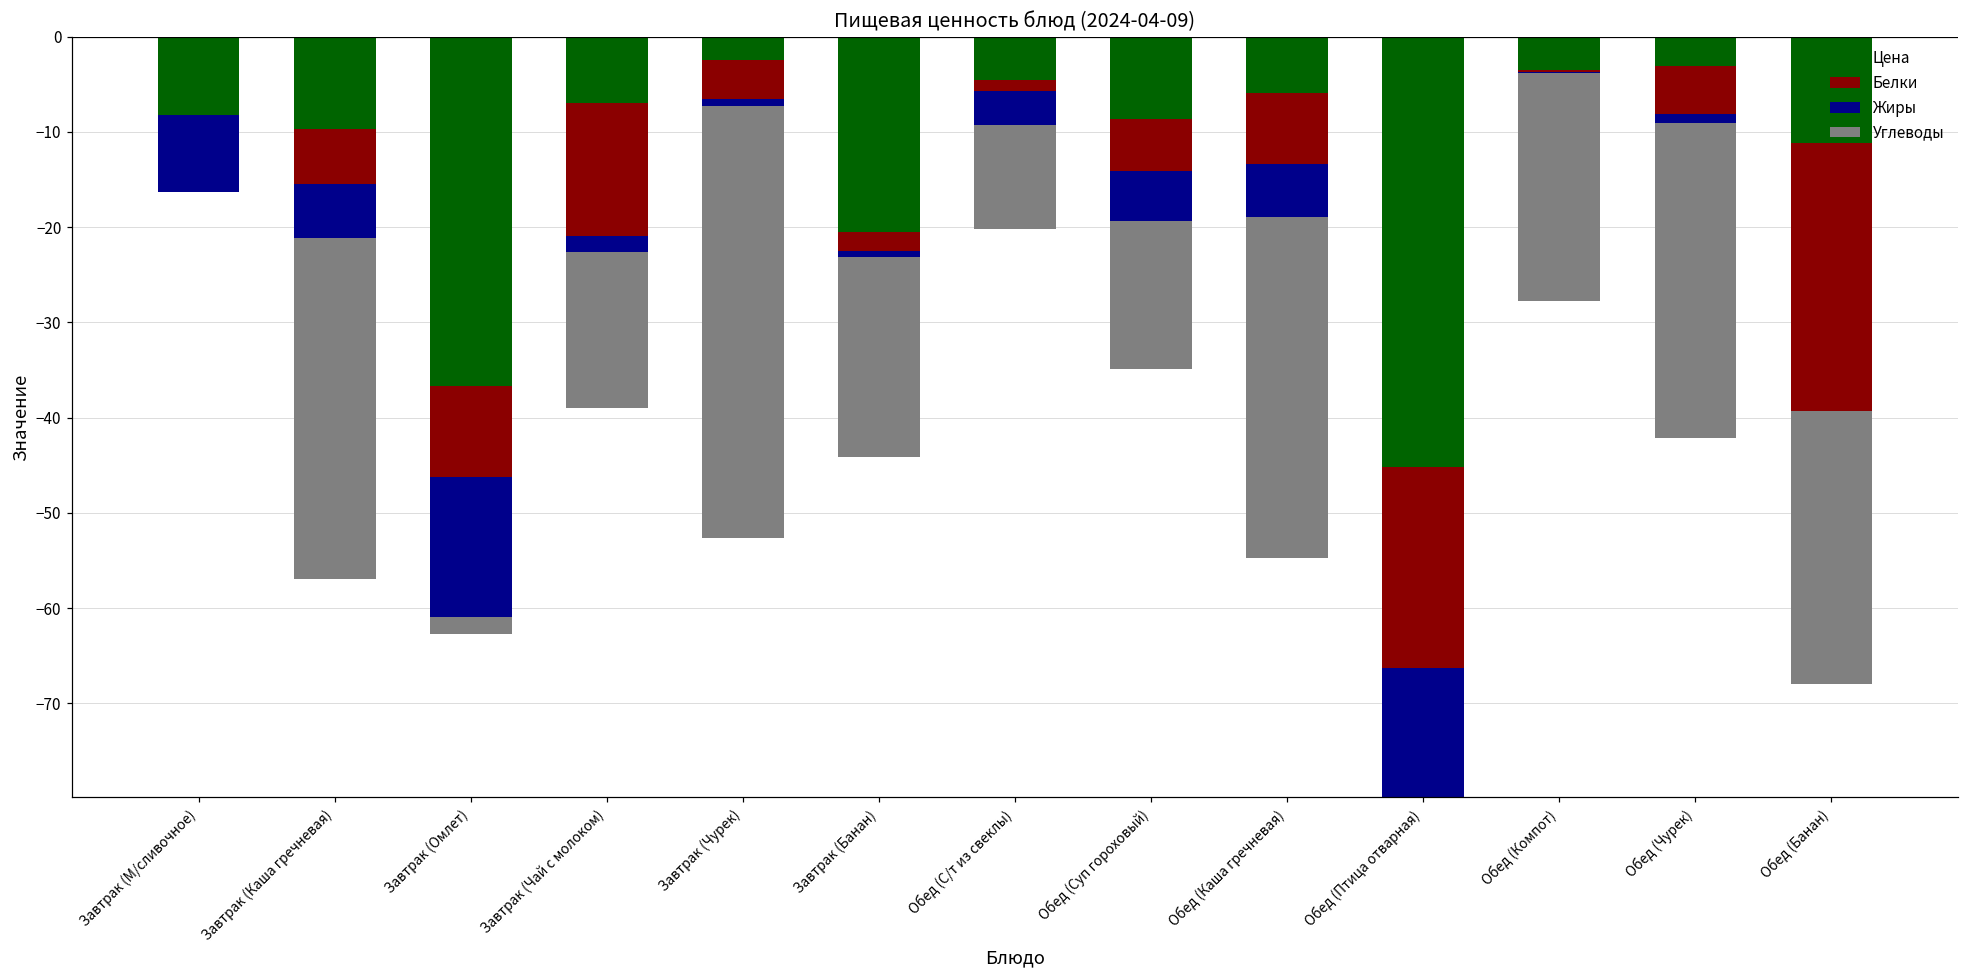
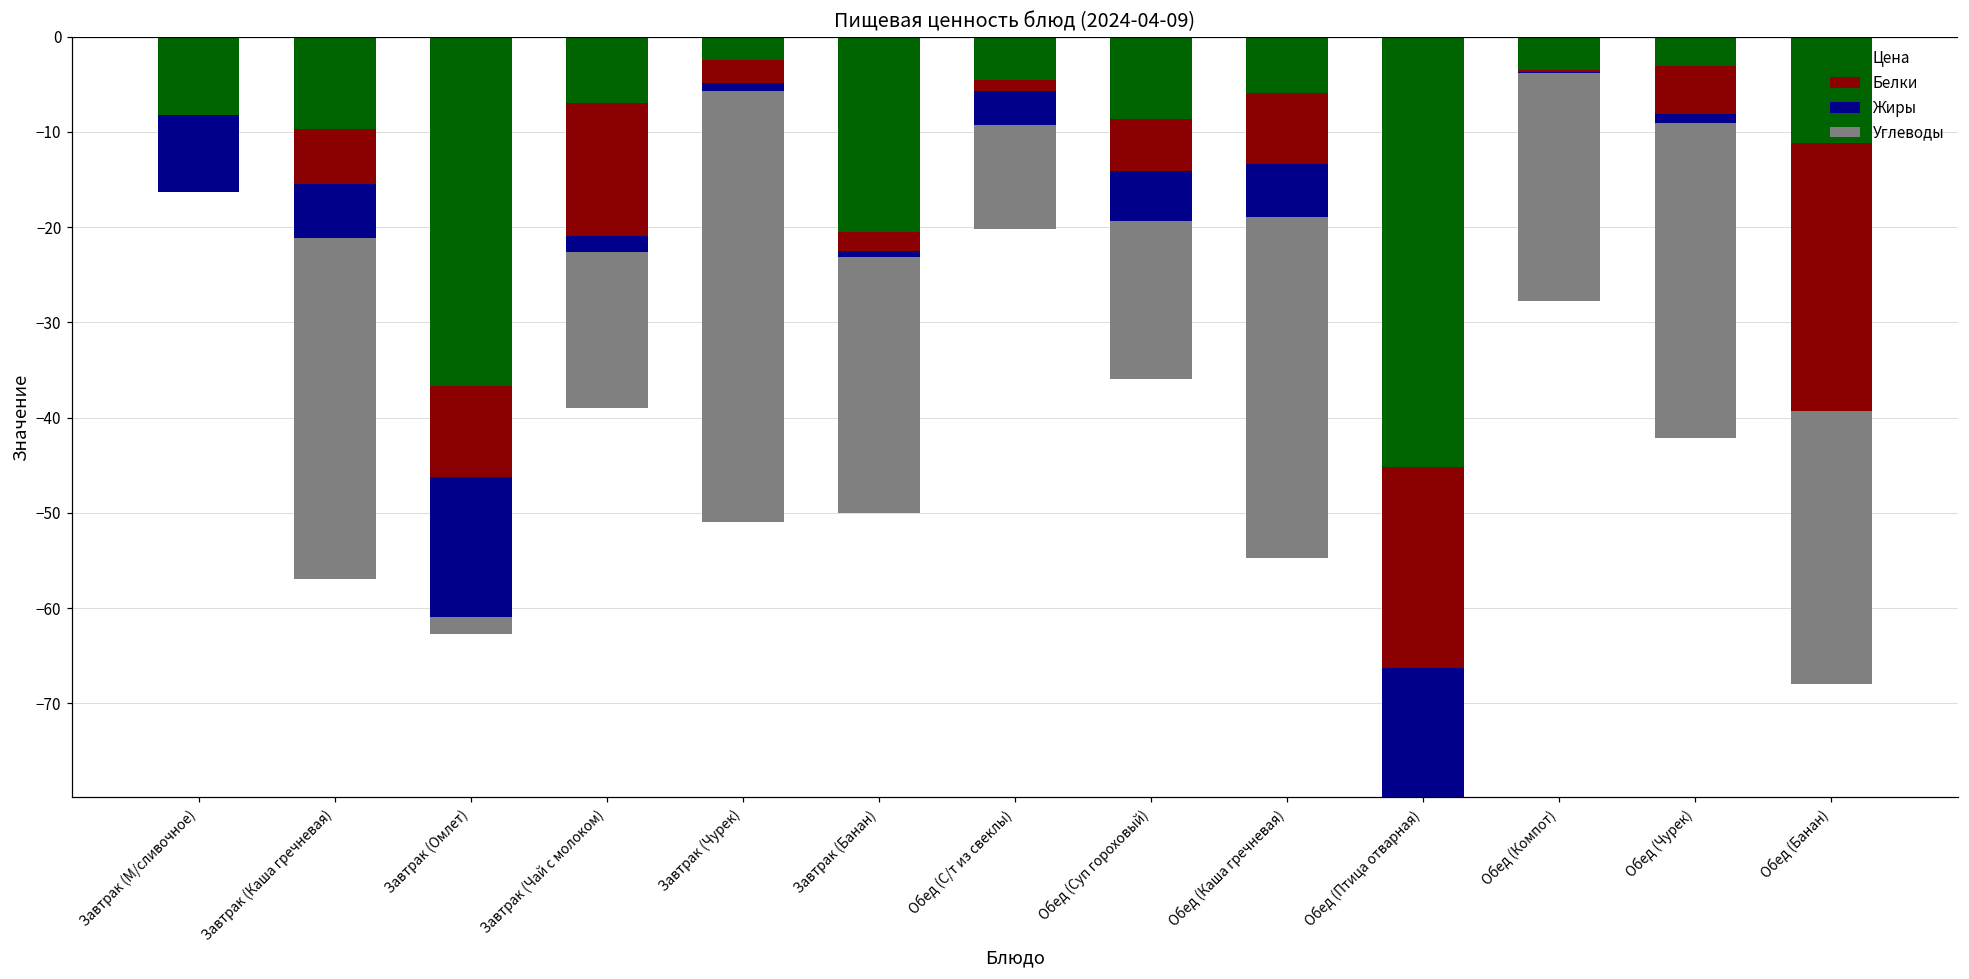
Белки, Завтрак (Чурек): -4 -> -2
Углеводы, Завтрак (Банан): -21 -> -27
Углеводы, Обед (Суп гороховый): -16 -> -17
